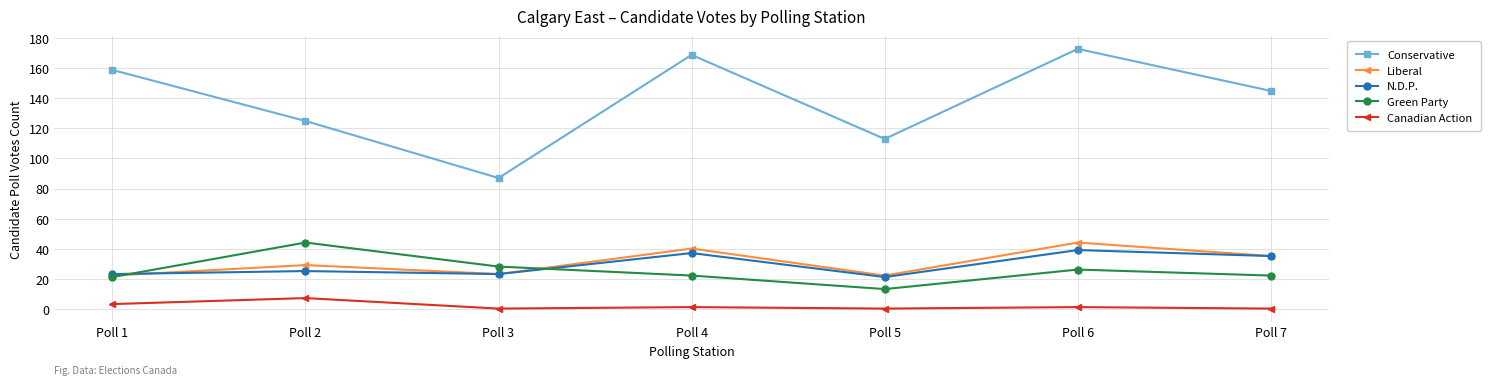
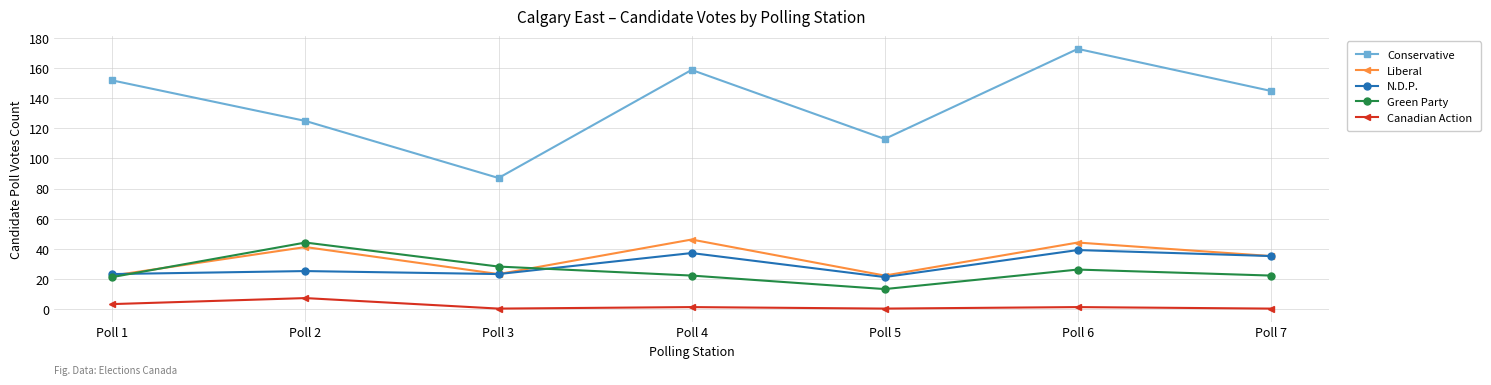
Conservative, Poll 1: 159 -> 152
Liberal, Poll 2: 29 -> 41
Conservative, Poll 4: 169 -> 159
Liberal, Poll 4: 40 -> 46
